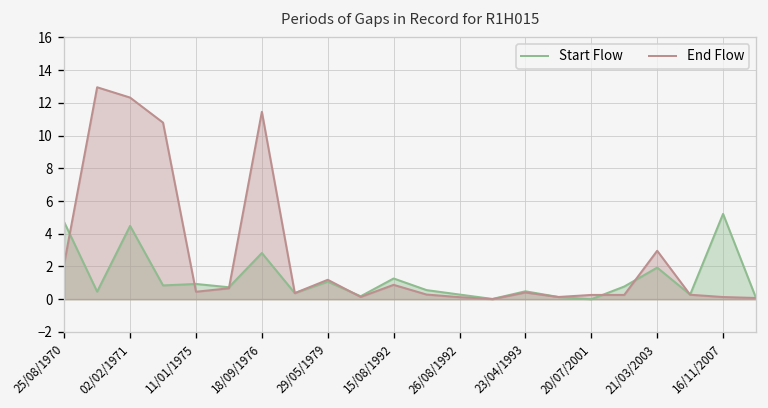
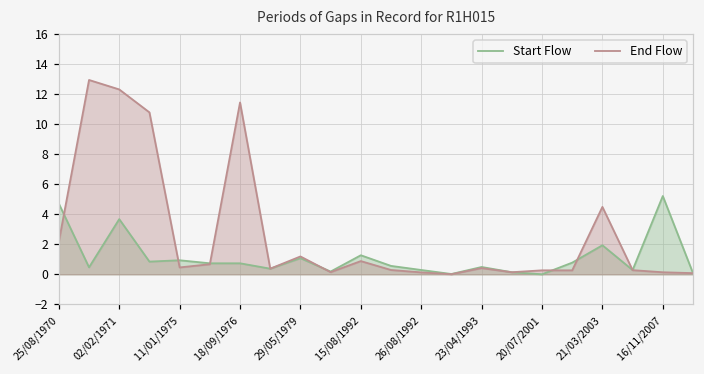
Start Flow, 02/02/1971: 4.5 -> 3.7
Start Flow, 18/09/1976: 2.8 -> 0.7
End Flow, 21/03/2003: 3.0 -> 4.5
